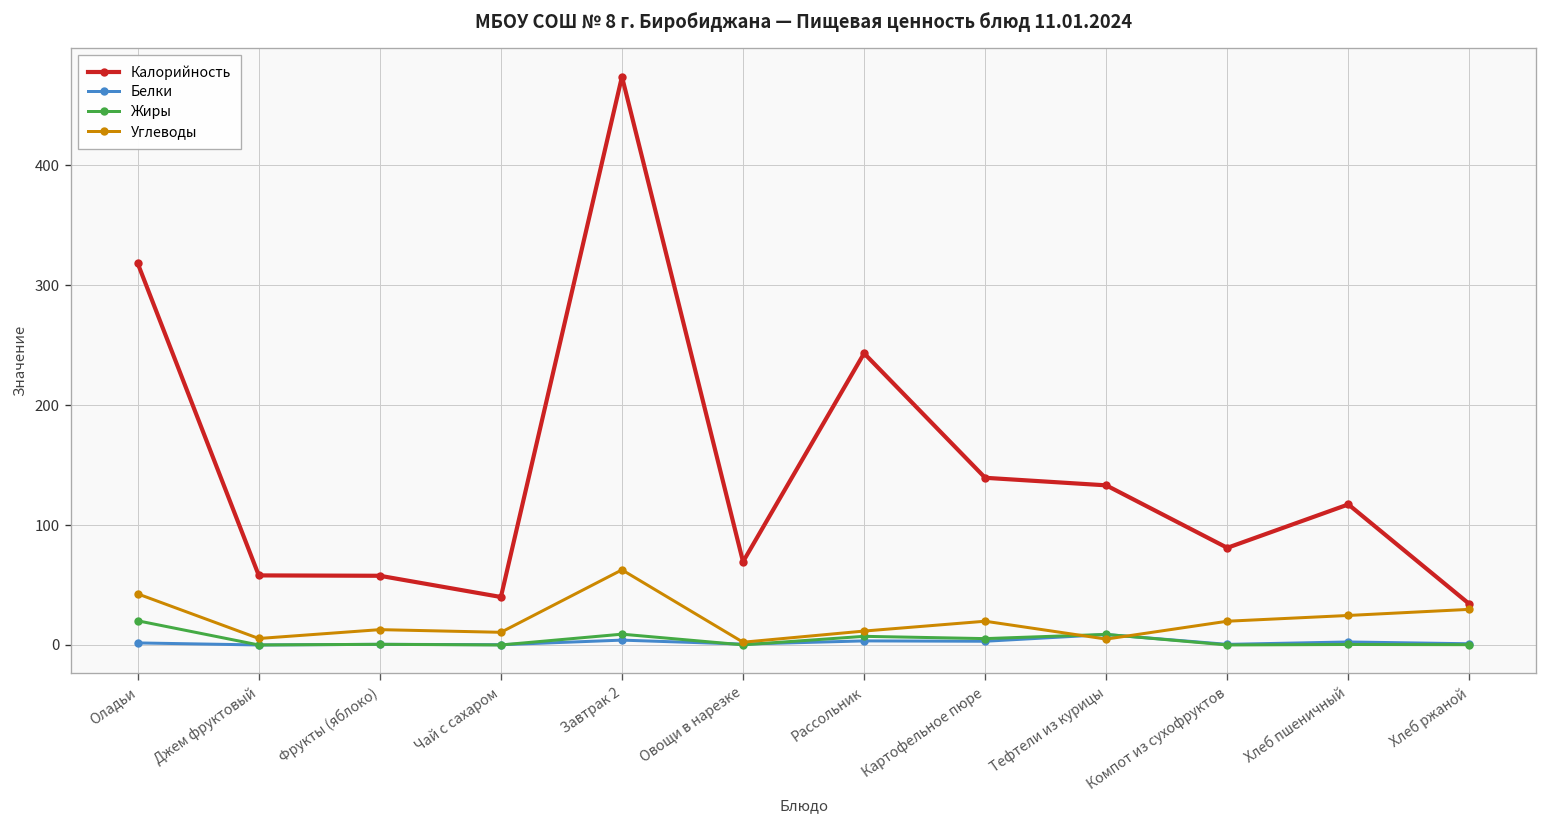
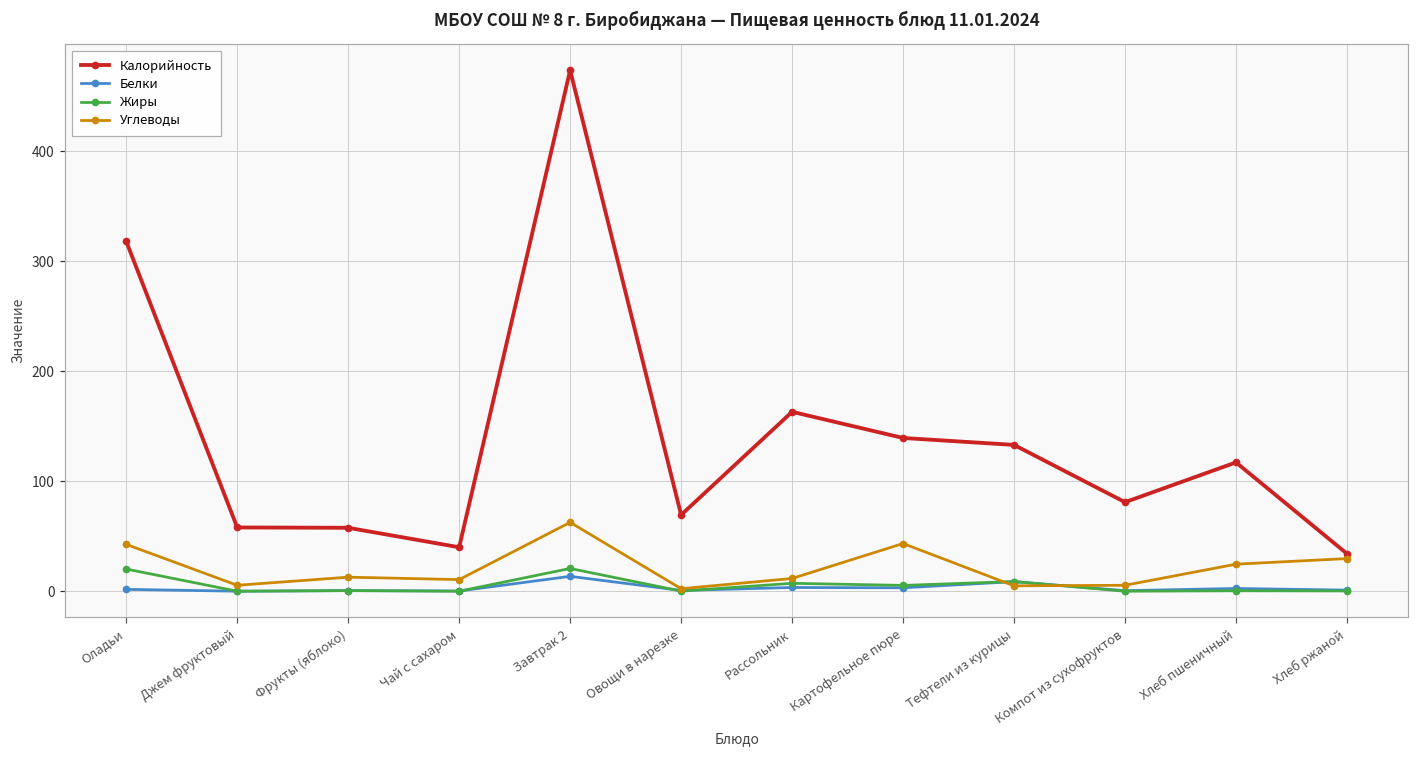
Белки, Завтрак 2: 0 -> 10
Жиры, Завтрак 2: 10 -> 20
Калорийность, Рассольник: 240 -> 160
Углеводы, Картофельное пюре: 20 -> 40
Углеводы, Компот из сухофруктов: 20 -> 10
